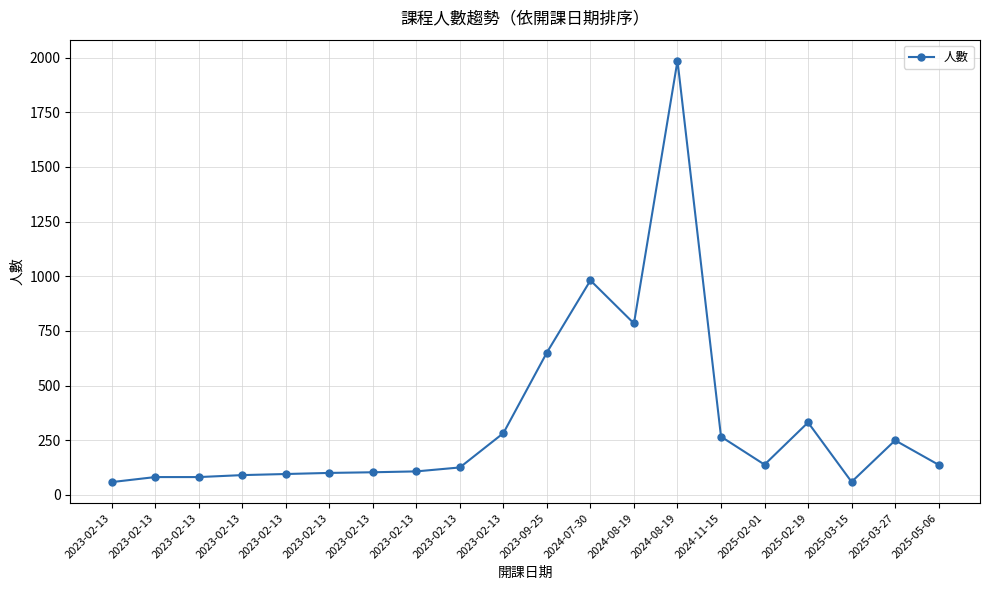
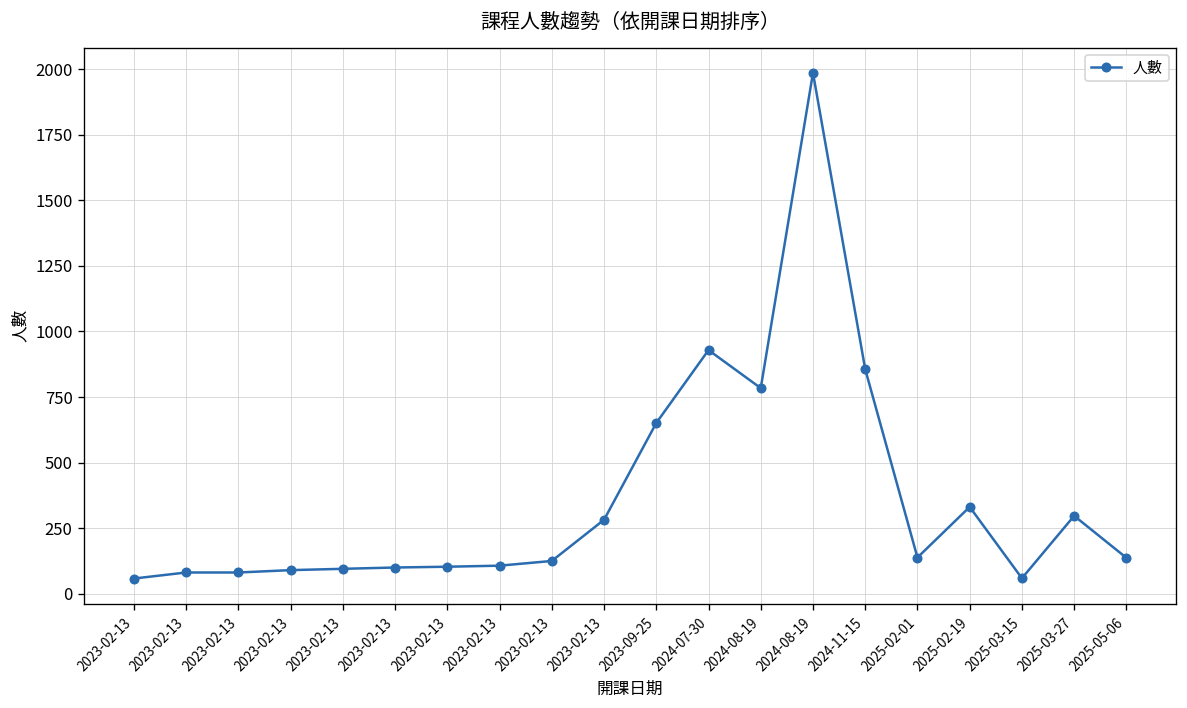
2024-07-30: 980 -> 930
2024-11-15: 270 -> 860
2025-03-27: 250 -> 300
